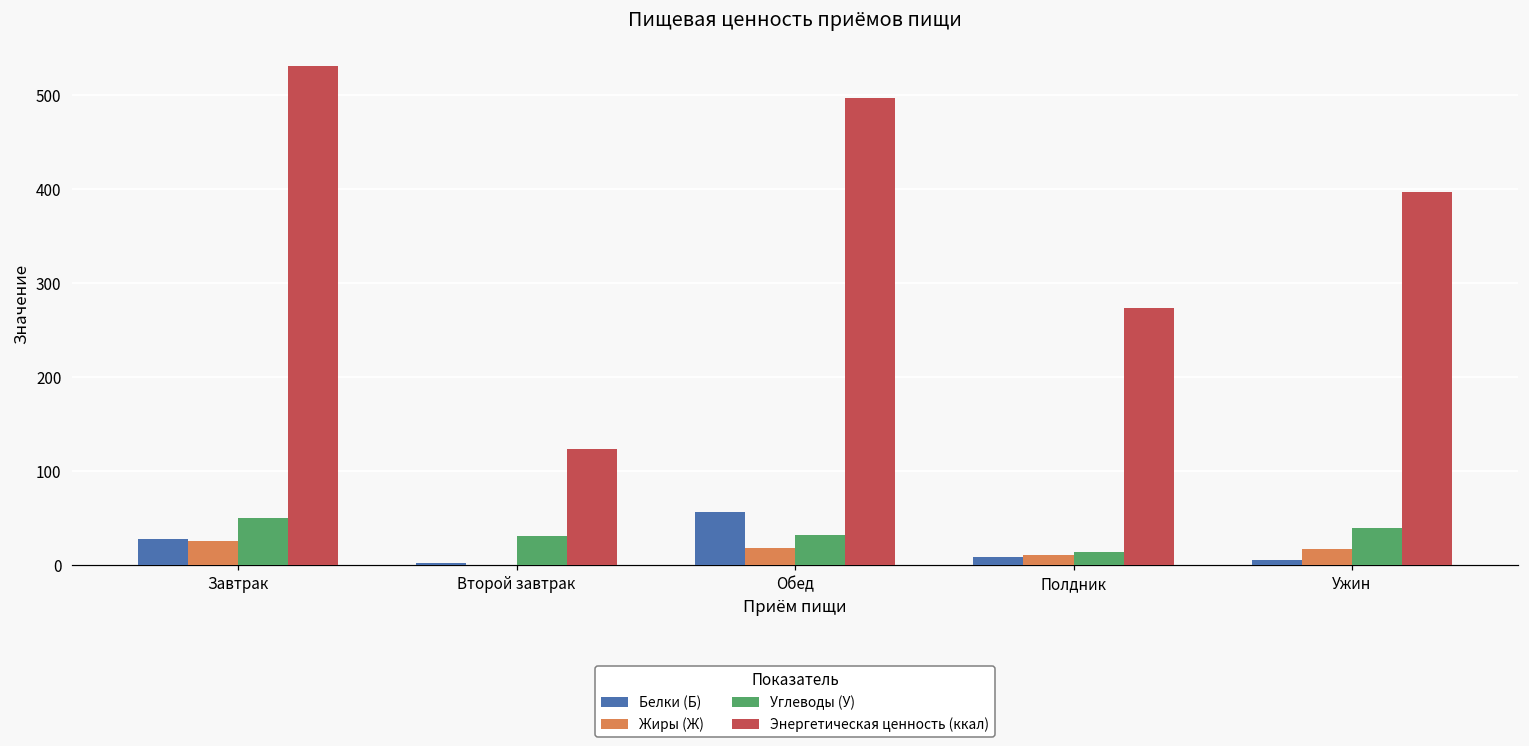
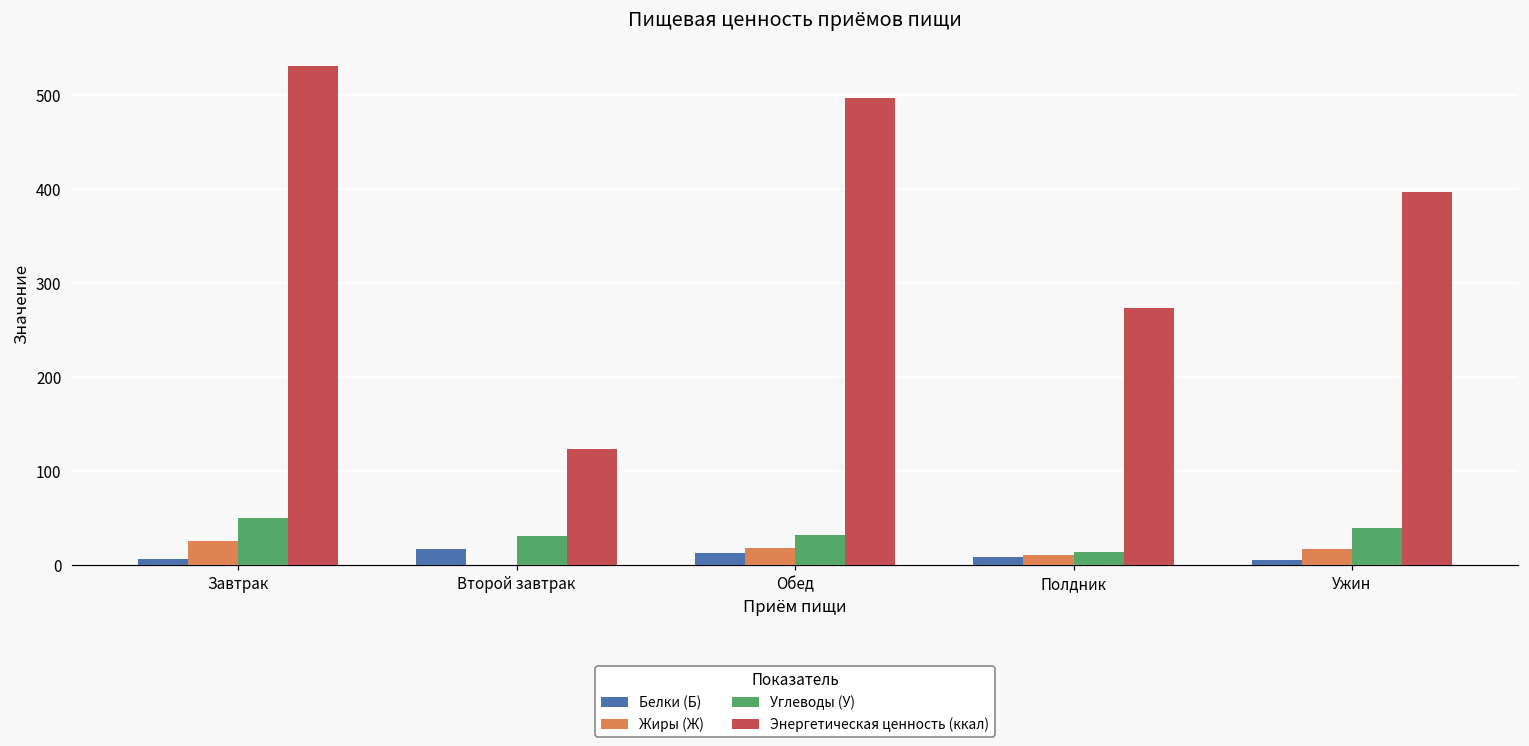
Белки (Б), Завтрак: 30 -> 10
Белки (Б), Второй завтрак: 0 -> 20
Белки (Б), Обед: 60 -> 10
